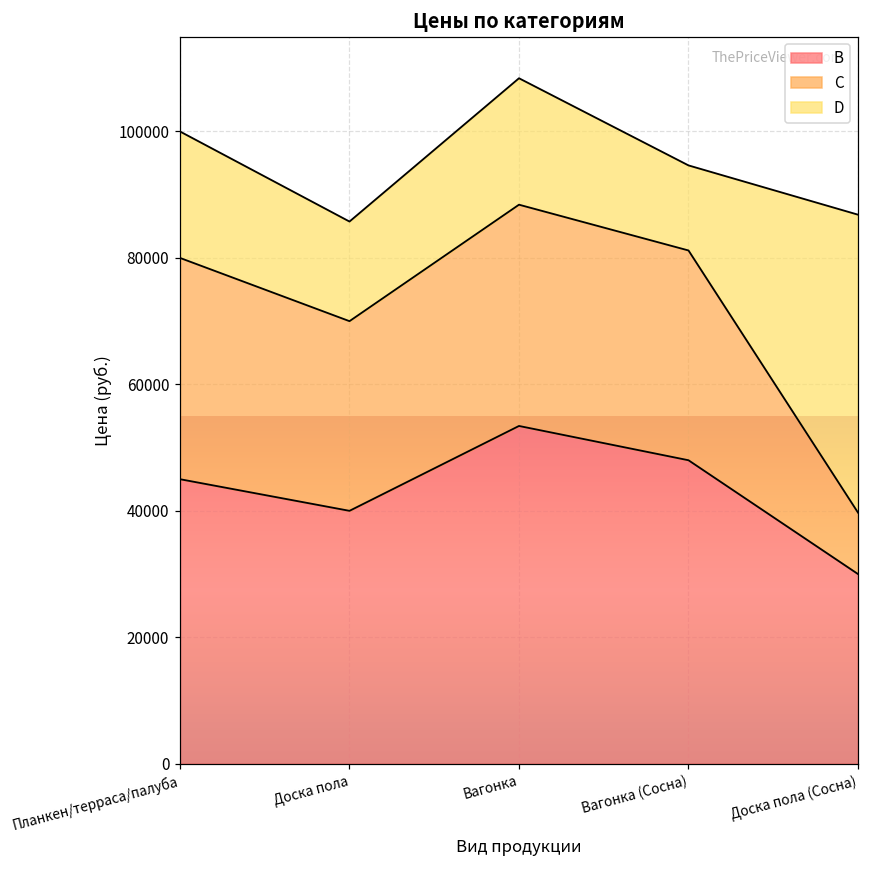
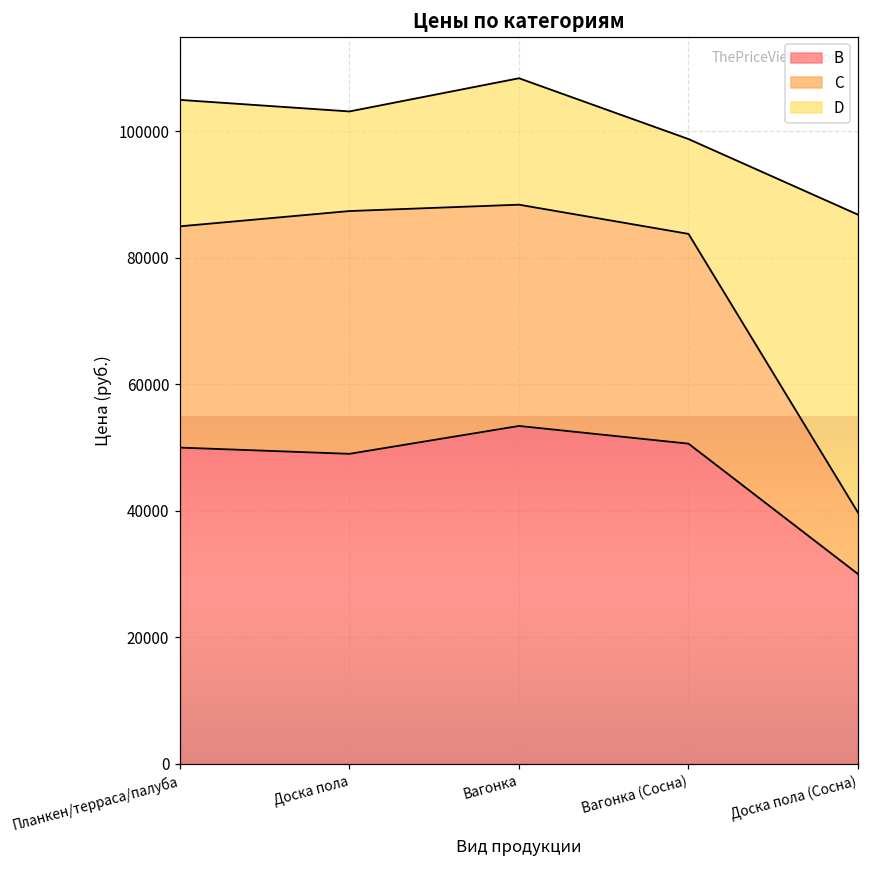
B, Планкен/терраса/палуба: 45000 -> 50000
B, Доска пола: 40000 -> 49000
C, Доска пола: 30000 -> 38000
B, Вагонка (Сосна): 48000 -> 51000
D, Вагонка (Сосна): 13000 -> 15000
